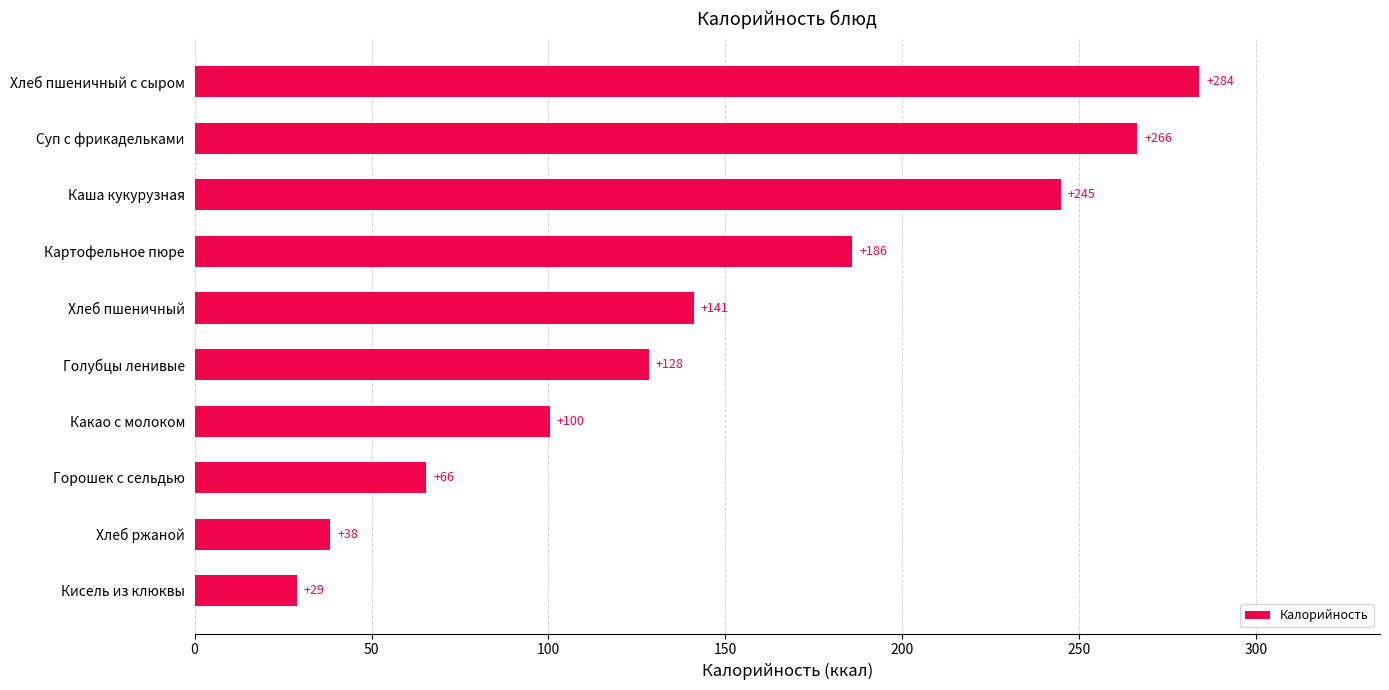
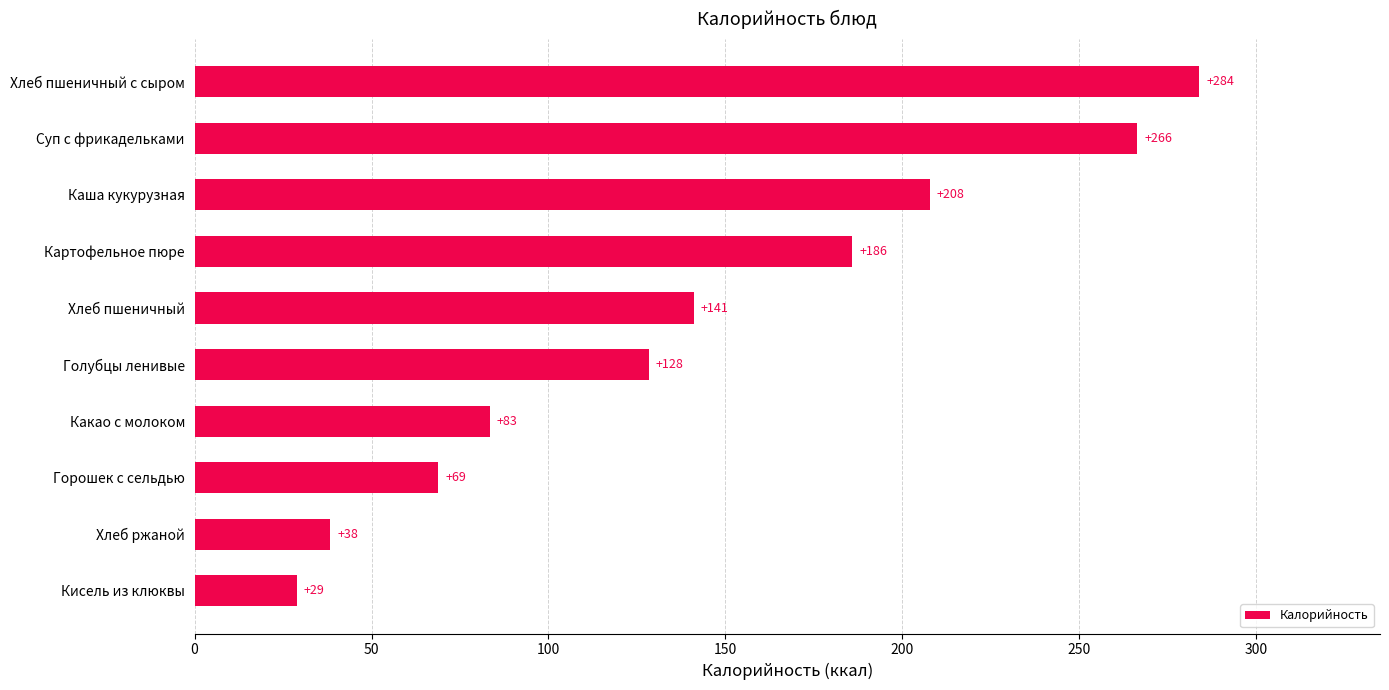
Каша кукурузная: +245 -> +208
Какао с молоком: +100 -> +83
Горошек с сельдью: +66 -> +69
